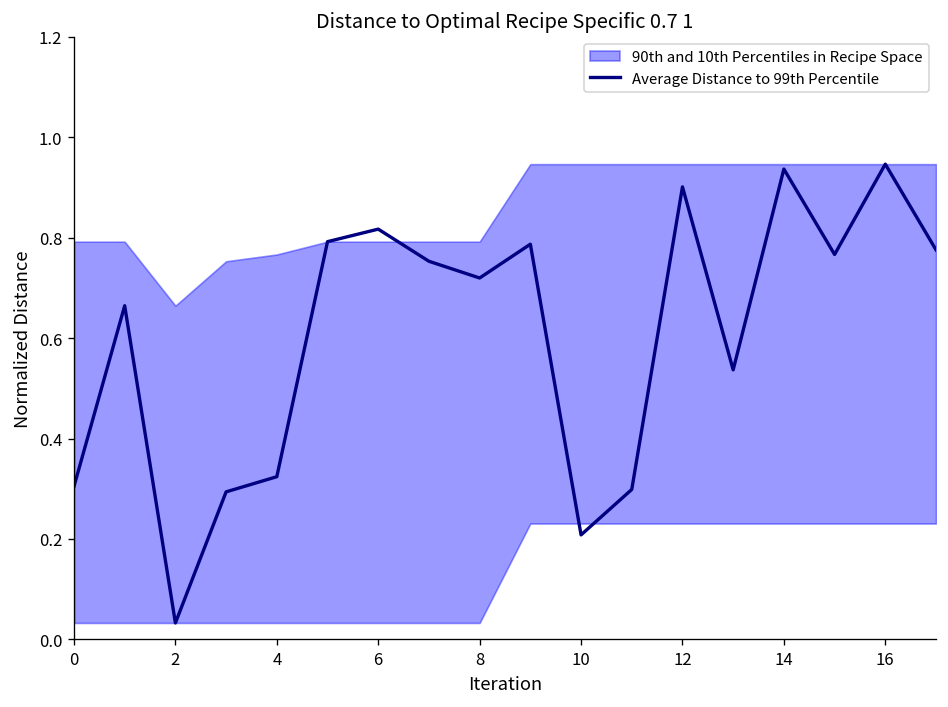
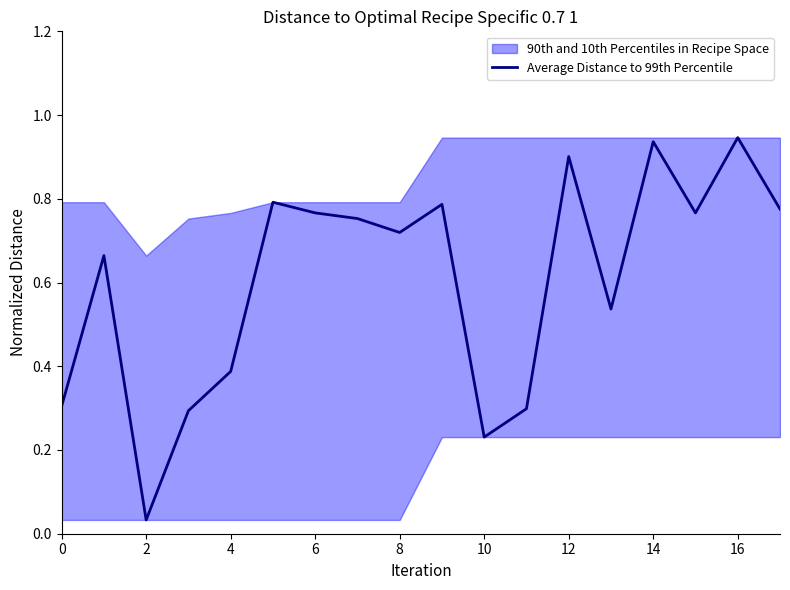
Average Distance to 99th Percentile, 4: 0.32 -> 0.39
Average Distance to 99th Percentile, 6: 0.82 -> 0.77
Average Distance to 99th Percentile, 10: 0.21 -> 0.23
